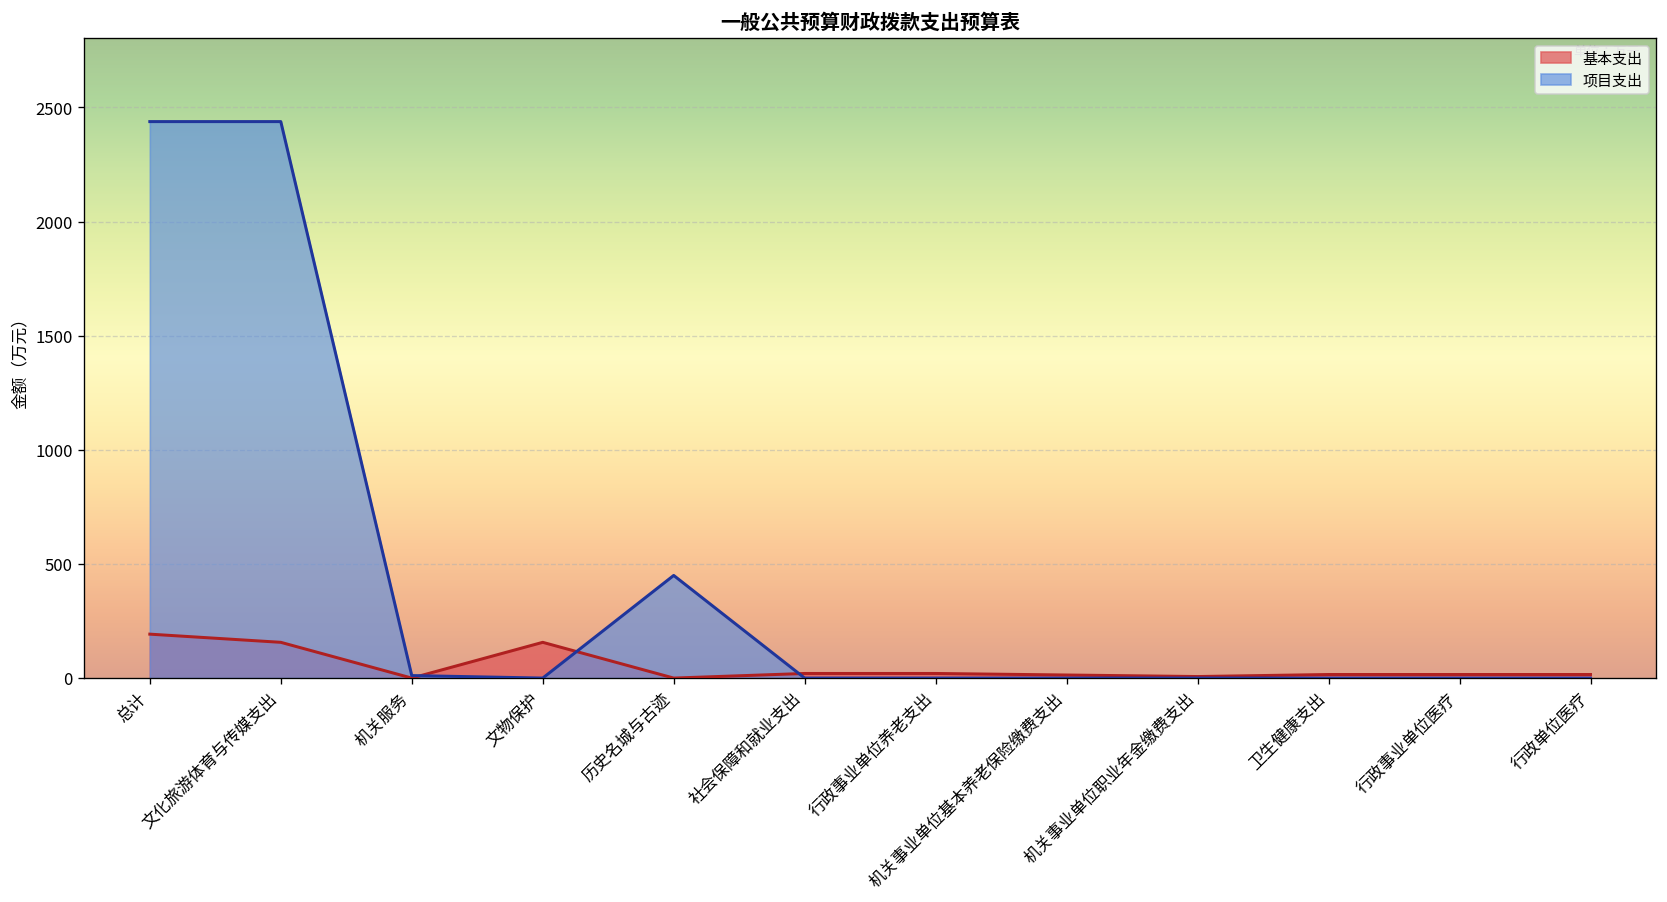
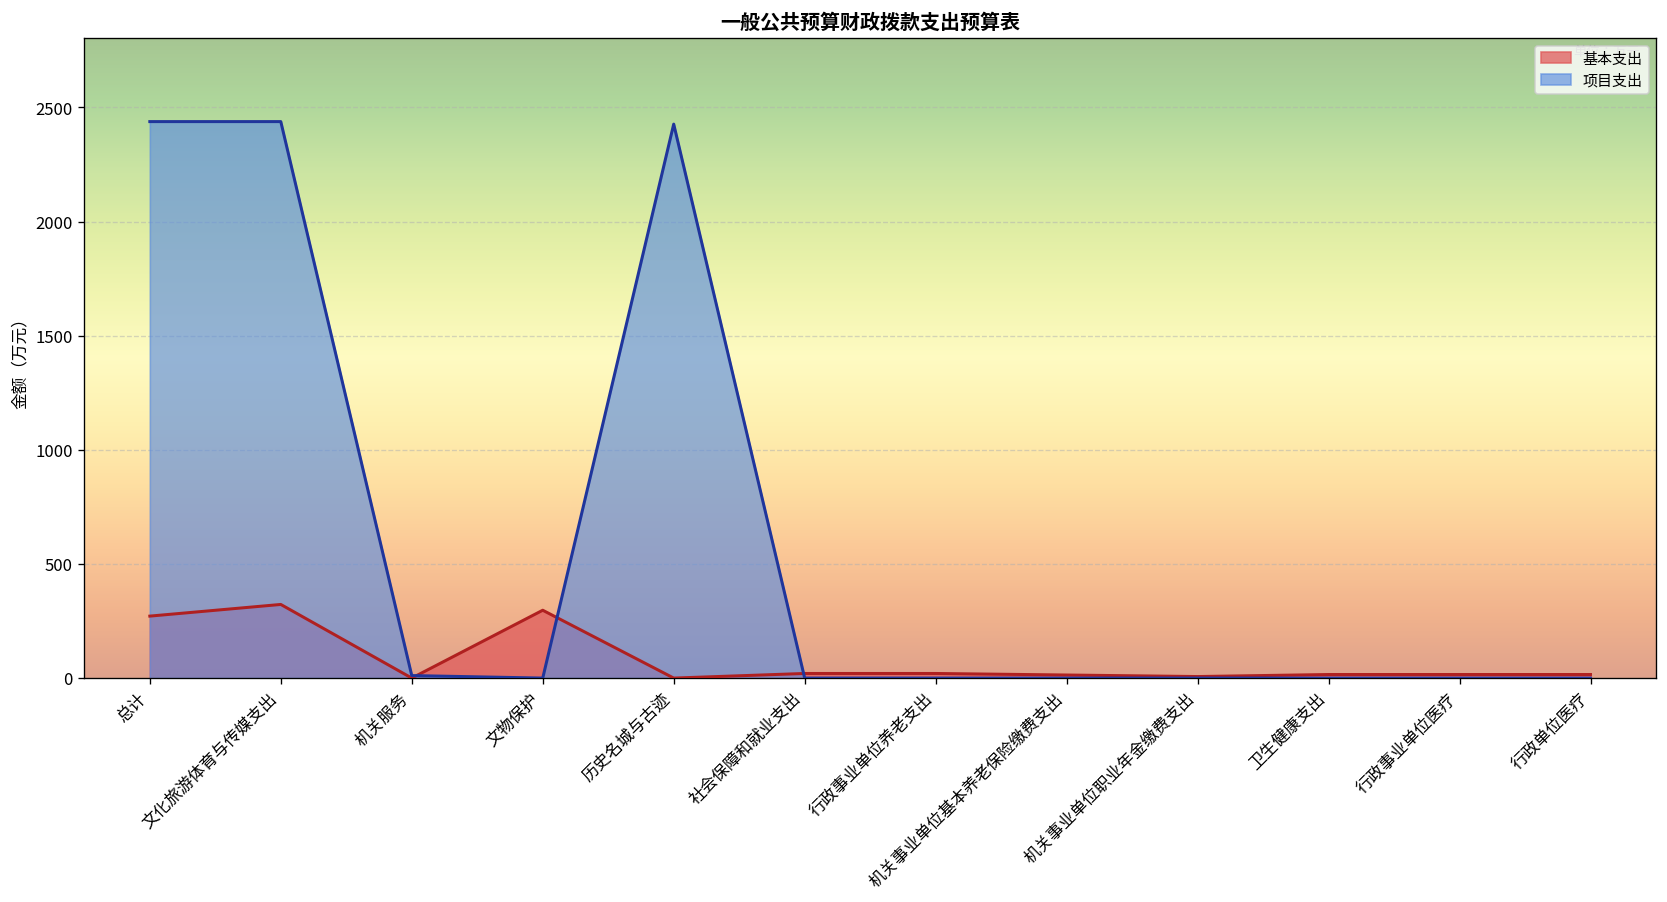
基本支出, 总计: 190 -> 270
基本支出, 文化旅游体育与传媒支出: 160 -> 320
基本支出, 文物保护: 160 -> 300
项目支出, 历史名城与古迹: 450 -> 2430
